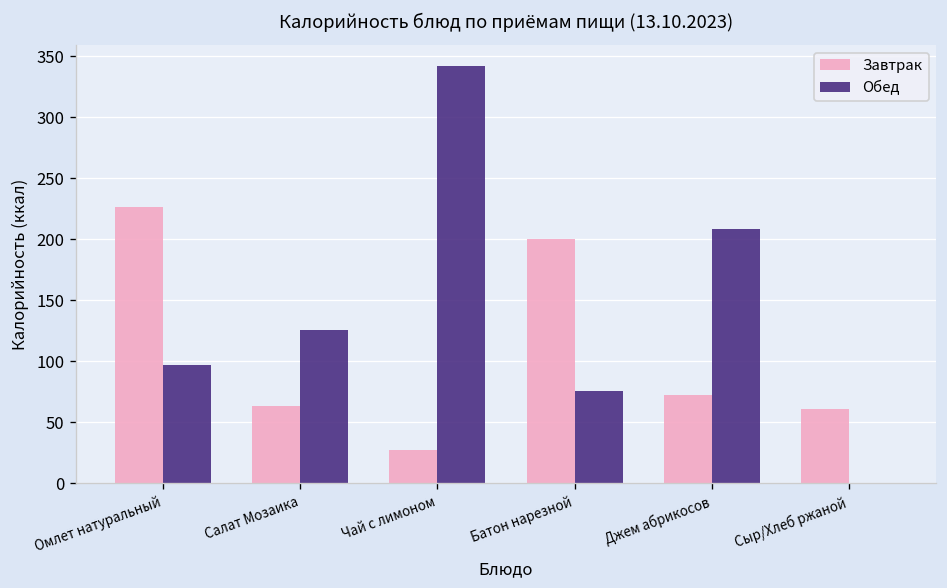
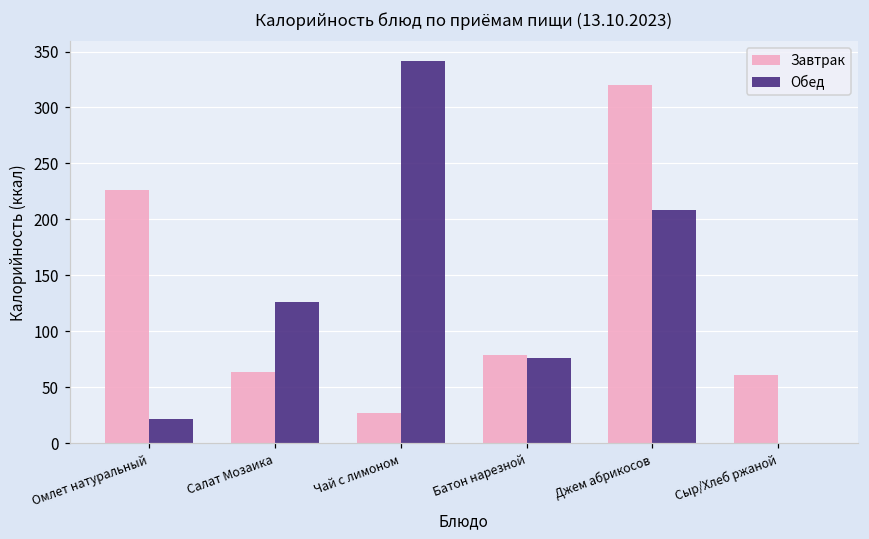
Обед, Омлет натуральный: 97 -> 22
Завтрак, Батон нарезной: 201 -> 79
Завтрак, Джем абрикосов: 72 -> 320
